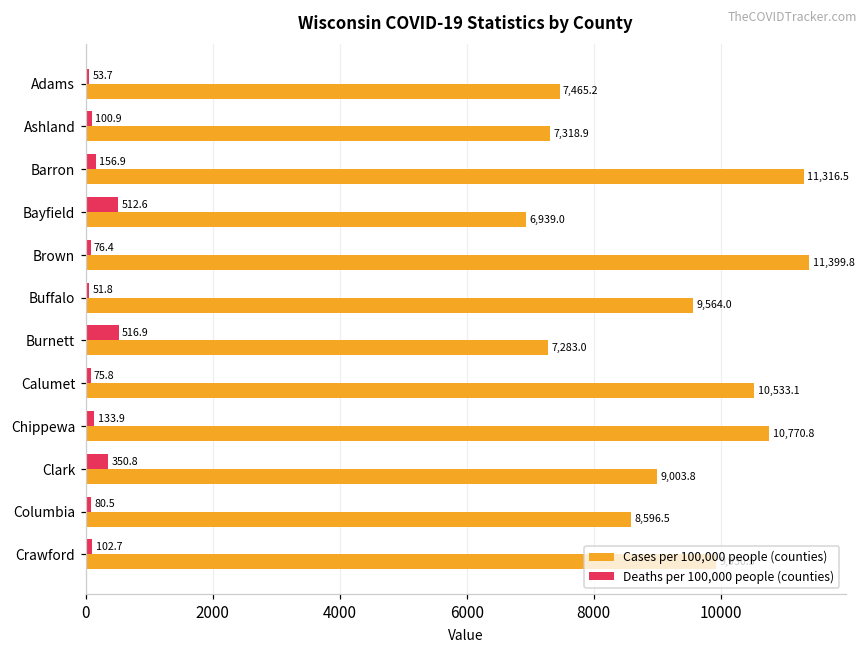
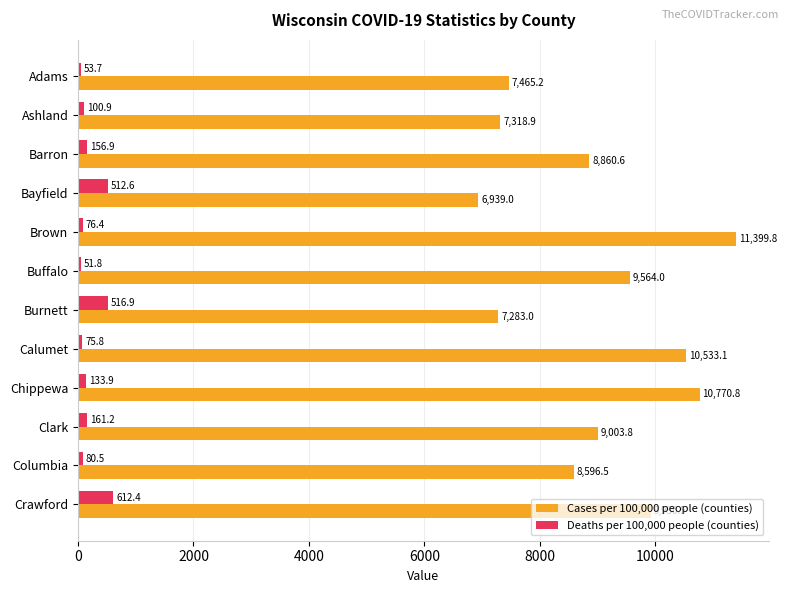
Cases per 100,000 people (counties), Barron: 11,316.5 -> 8,860.6
Deaths per 100,000 people (counties), Clark: 350.8 -> 161.2
Deaths per 100,000 people (counties), Crawford: 102.7 -> 612.4
